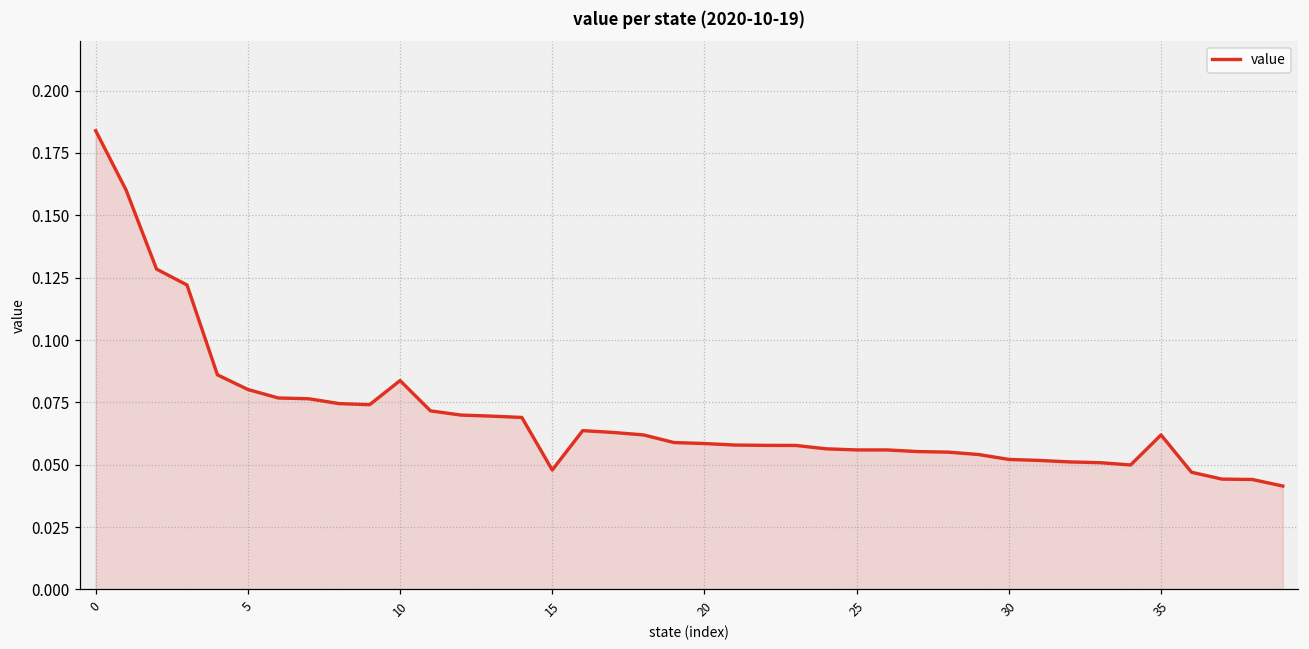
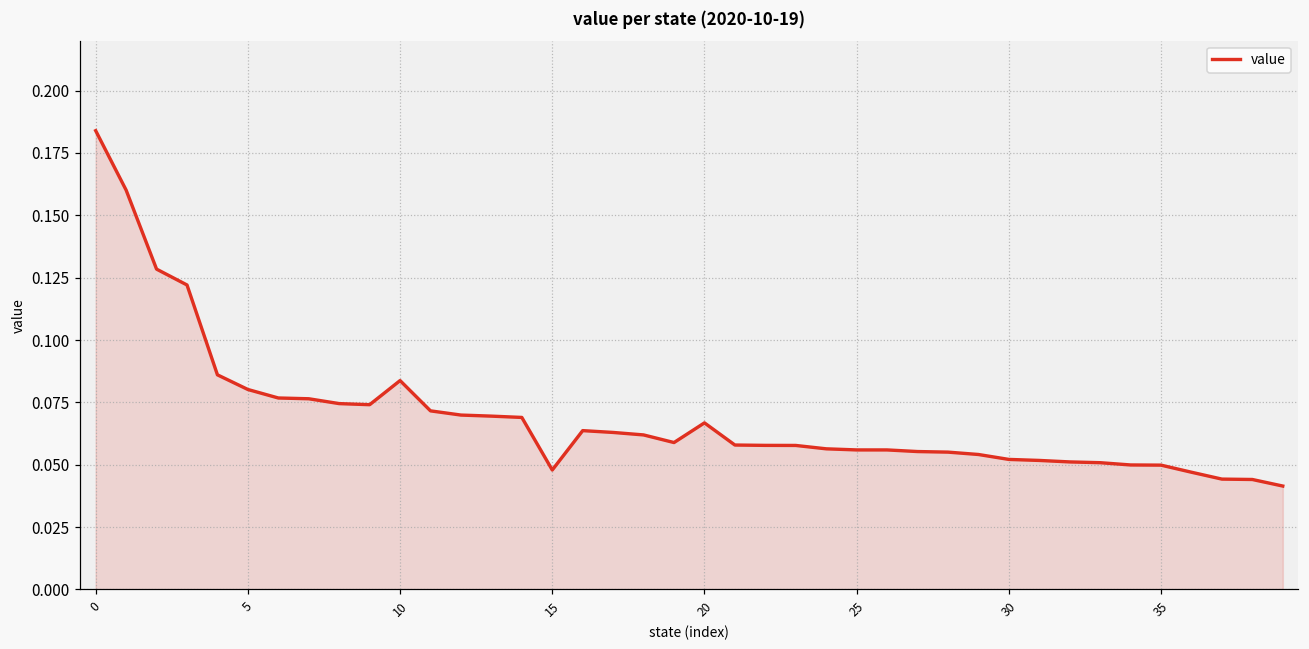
20: 0.059 -> 0.067
35: 0.062 -> 0.050
